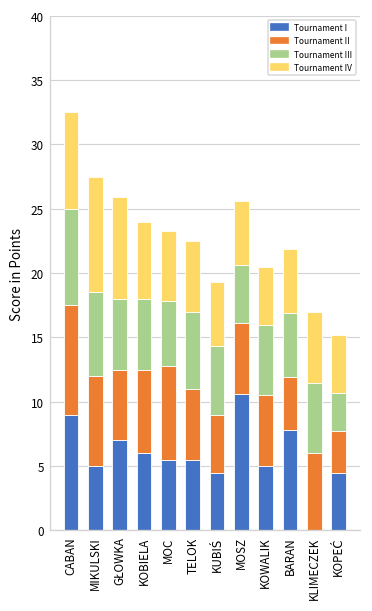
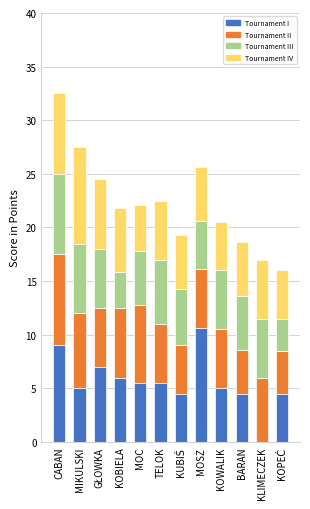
Tournament IV, GŁOWKA: 7.9 -> 6.5
Tournament III, KOBIELA: 5.5 -> 3.3
Tournament IV, MOC: 5.5 -> 4.3
Tournament I, BARAN: 7.8 -> 4.5
Tournament II, KOPEĆ: 3.2 -> 4.0
